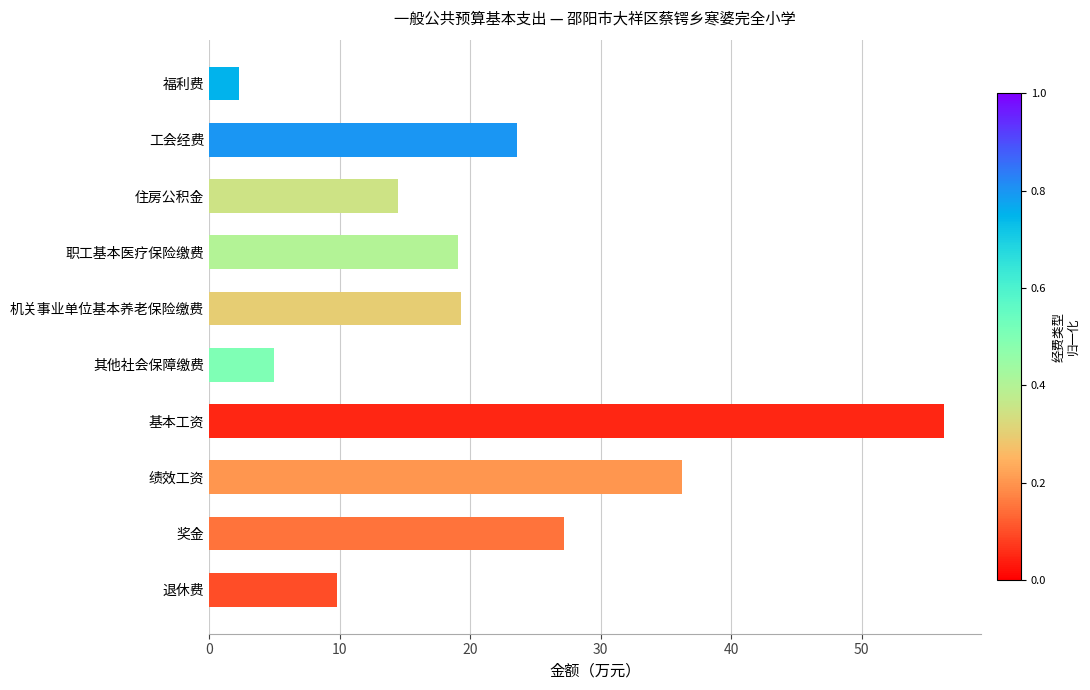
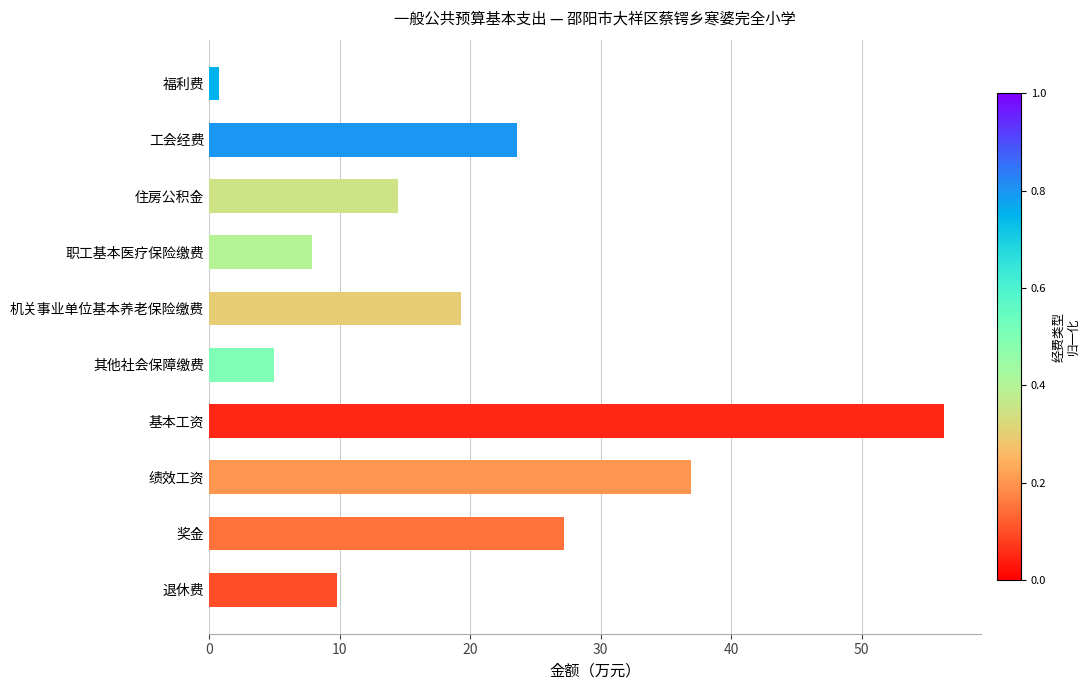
福利费: 2.3 -> 0.7
职工基本医疗保险缴费: 19.1 -> 7.9
绩效工资: 36.3 -> 36.9
